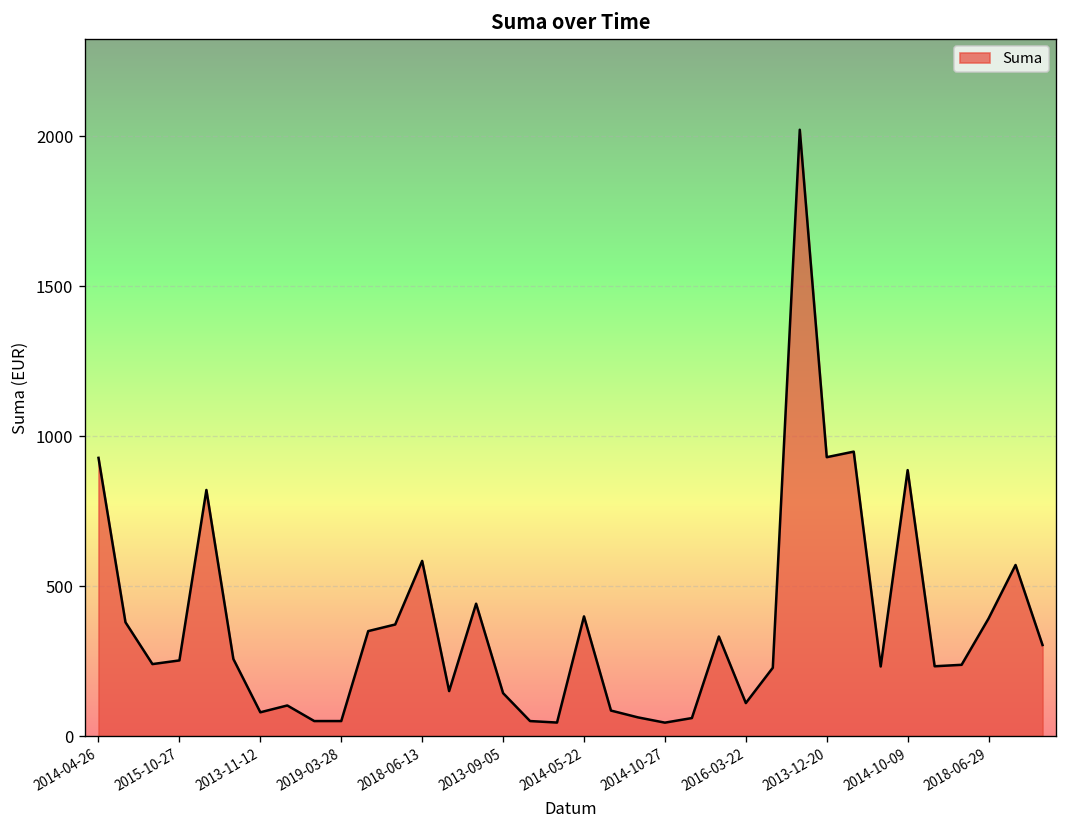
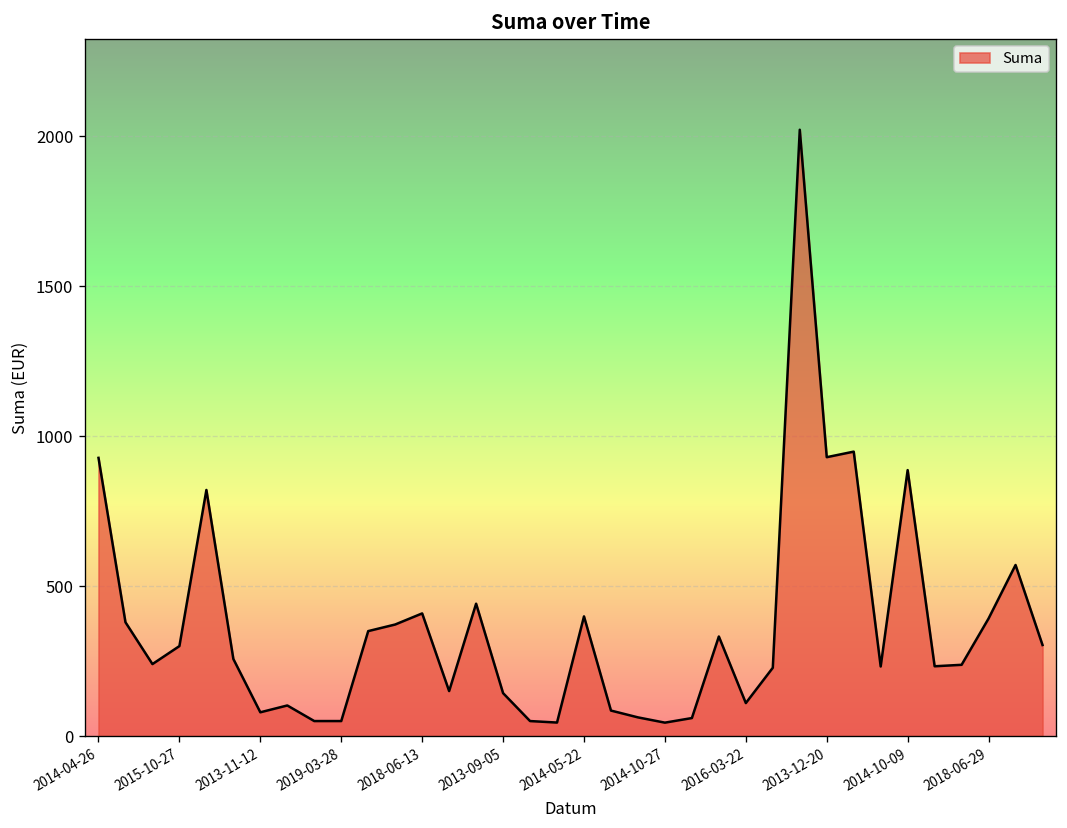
2015-10-27: 250 -> 300
2018-06-13: 580 -> 410
